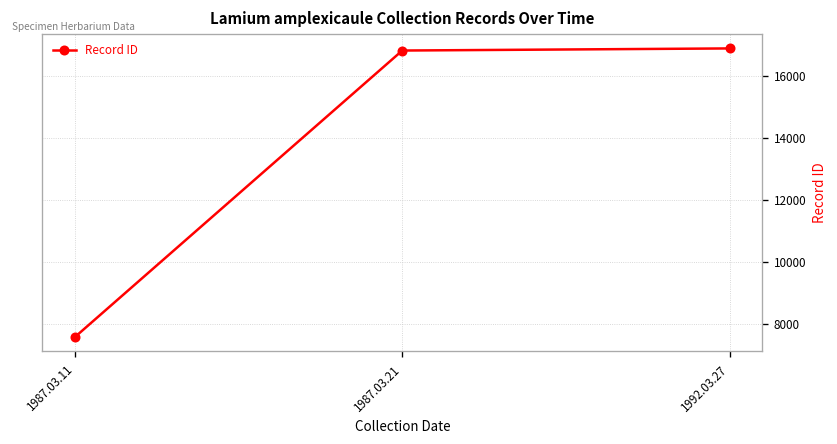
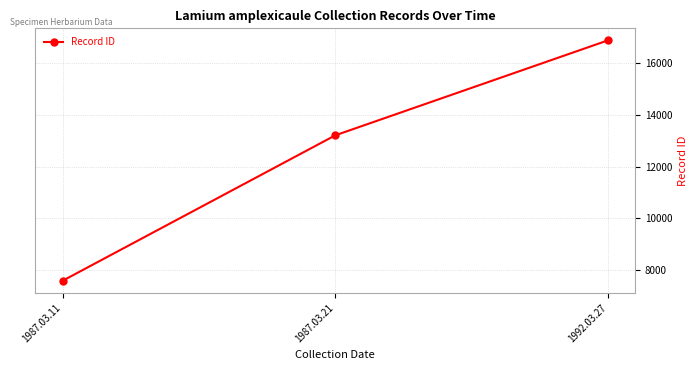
1987.03.21: 16800 -> 13200
